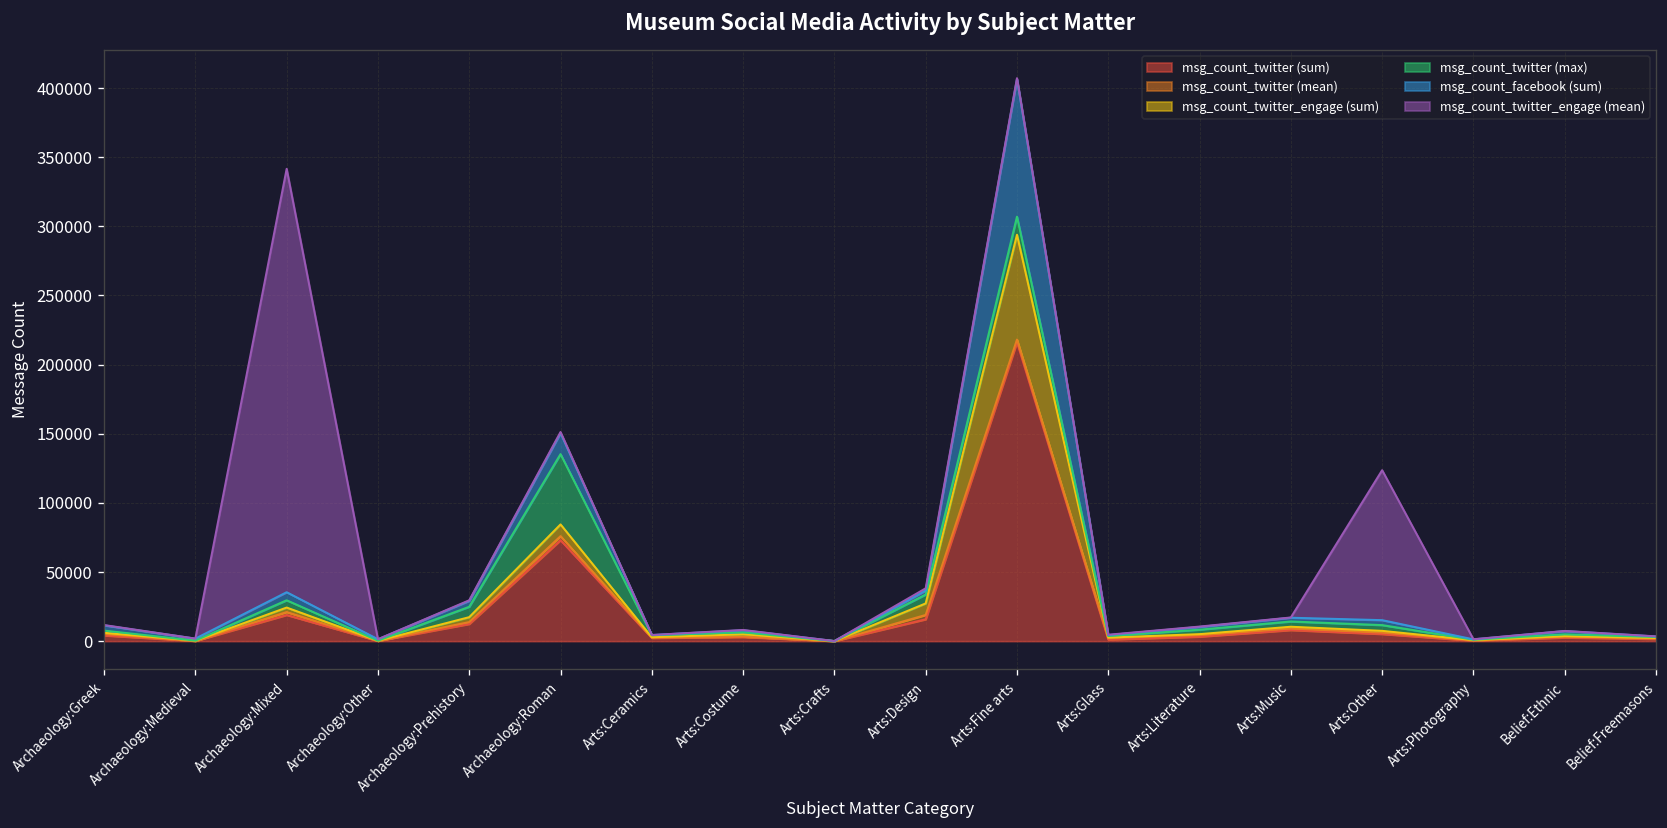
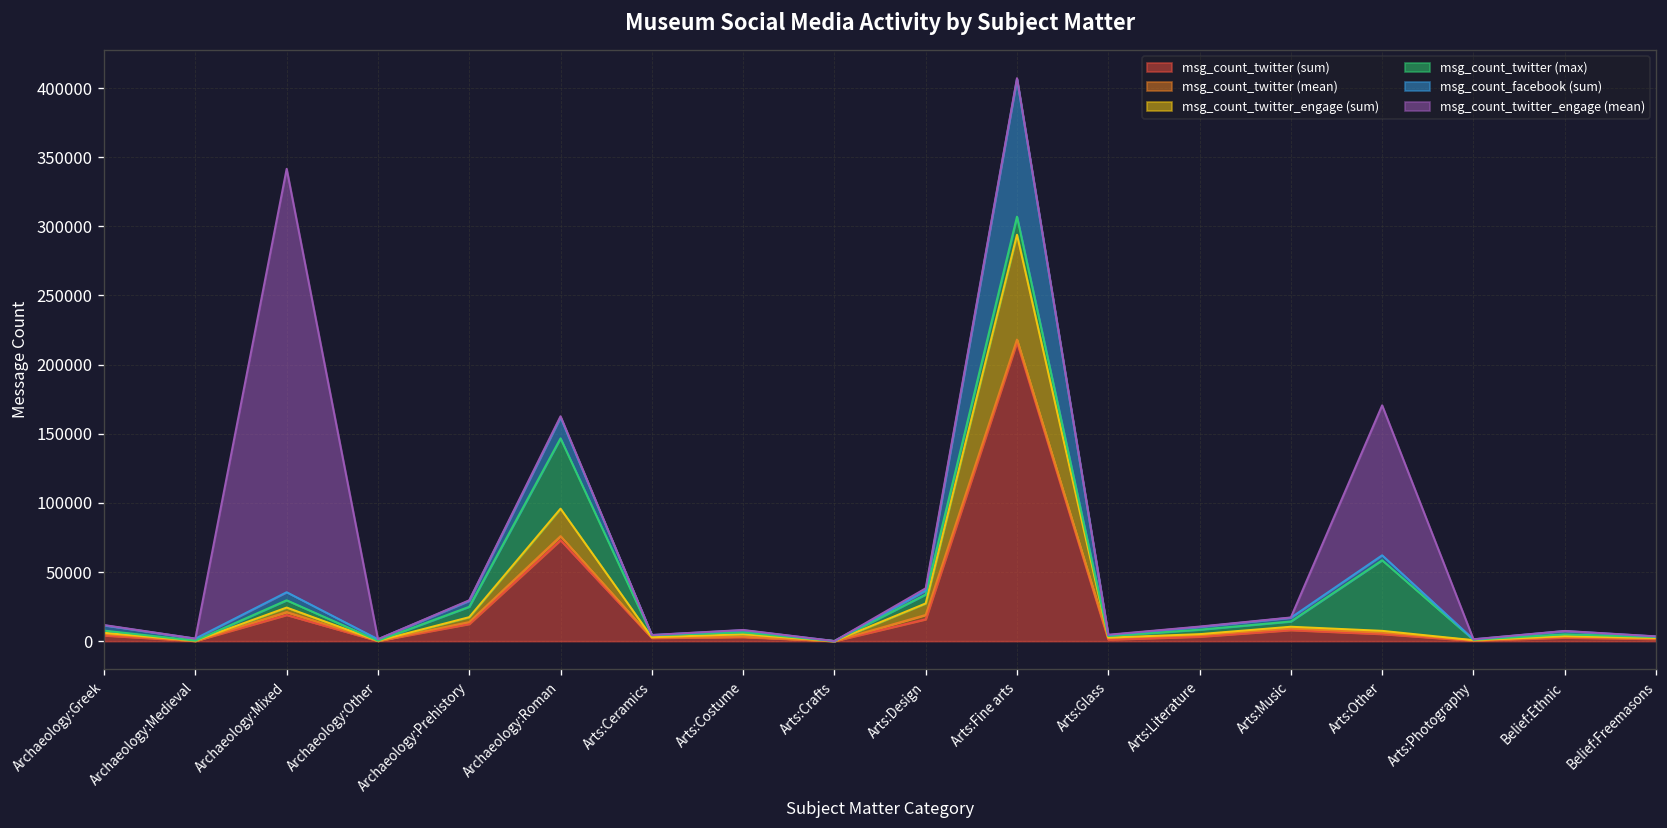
msg_count_twitter_engage (sum), Archaeology:Roman: 8000 -> 20000
msg_count_twitter (max), Arts:Other: 4000 -> 51000
